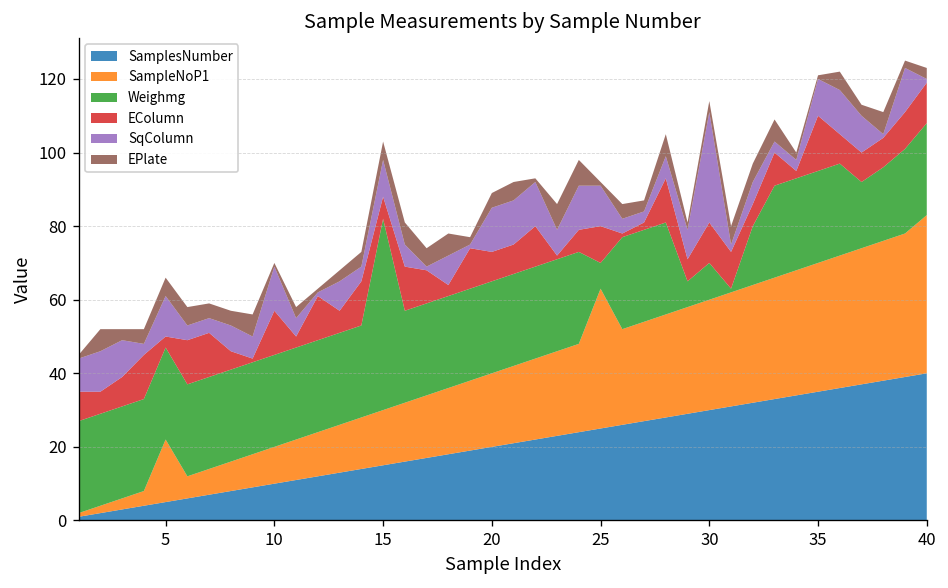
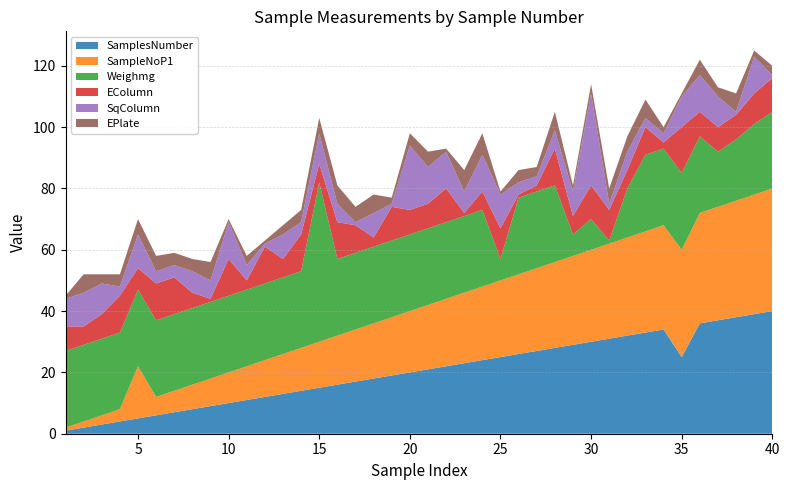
EColumn, 5: 3 -> 7
SqColumn, 20: 12 -> 21
SampleNoP1, 25: 38 -> 25
SamplesNumber, 35: 35 -> 25
SampleNoP1, 40: 43 -> 40
